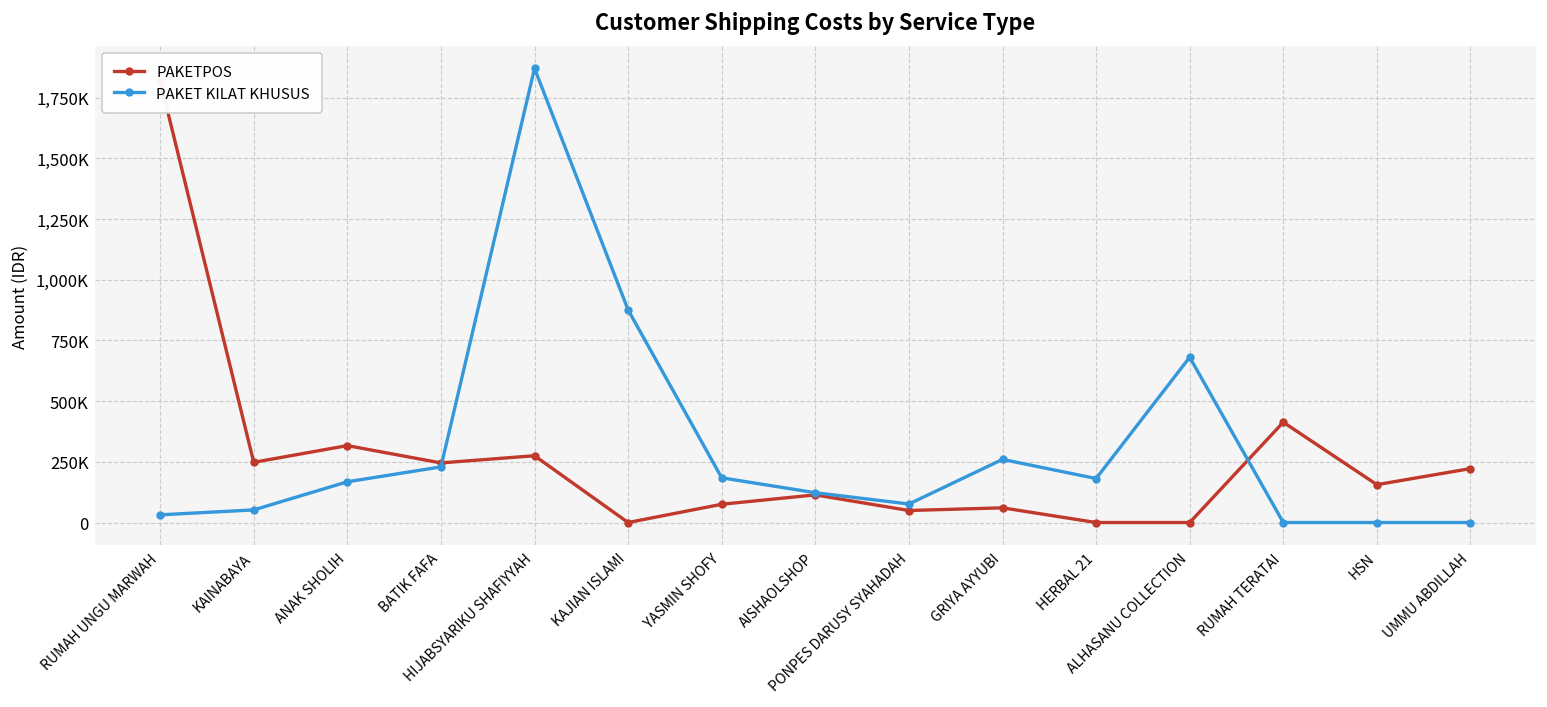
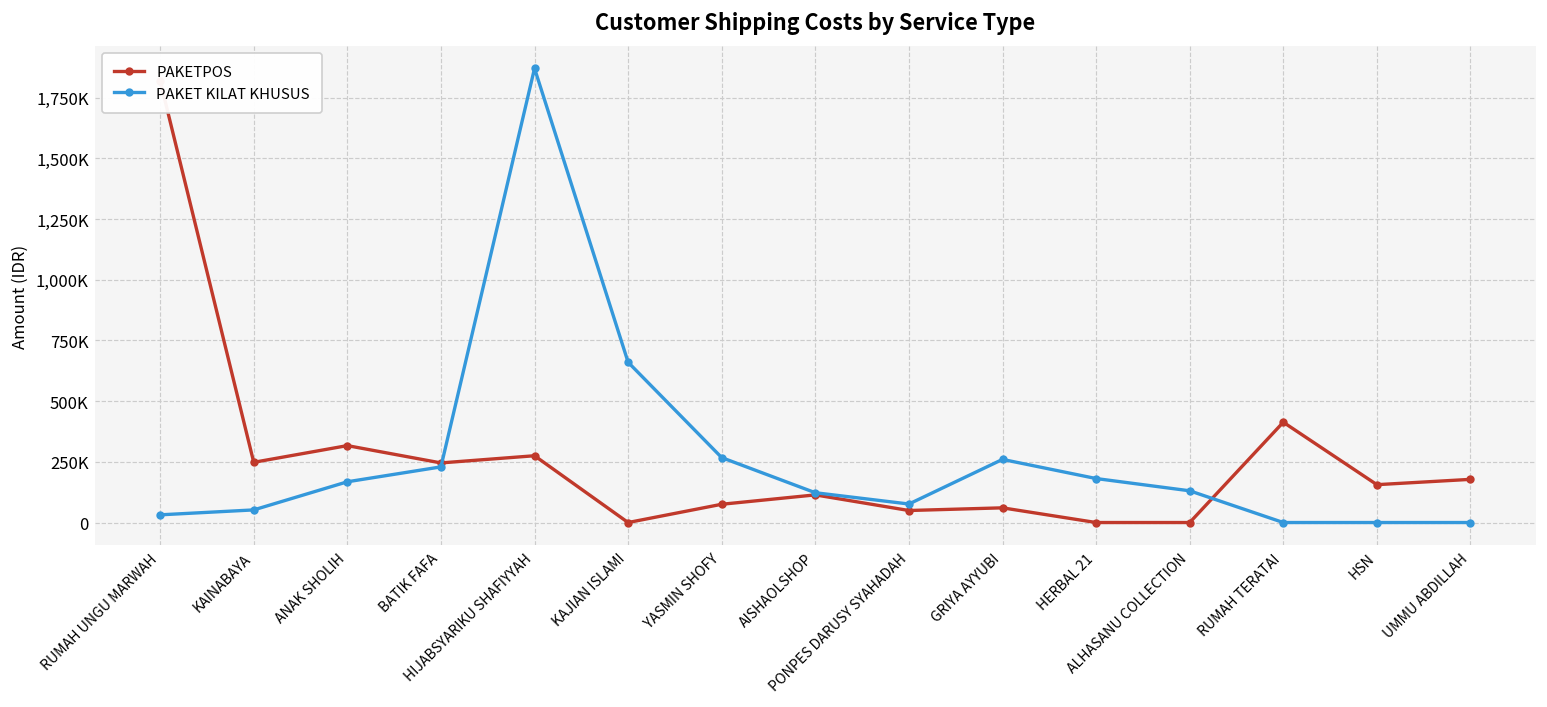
PAKET KILAT KHUSUS, KAJIAN ISLAMI: 880,000 -> 660,000
PAKET KILAT KHUSUS, YASMIN SHOFY: 180,000 -> 270,000
PAKET KILAT KHUSUS, ALHASANU COLLECTION: 680,000 -> 130,000
PAKETPOS, UMMU ABDILLAH: 220,000 -> 180,000
